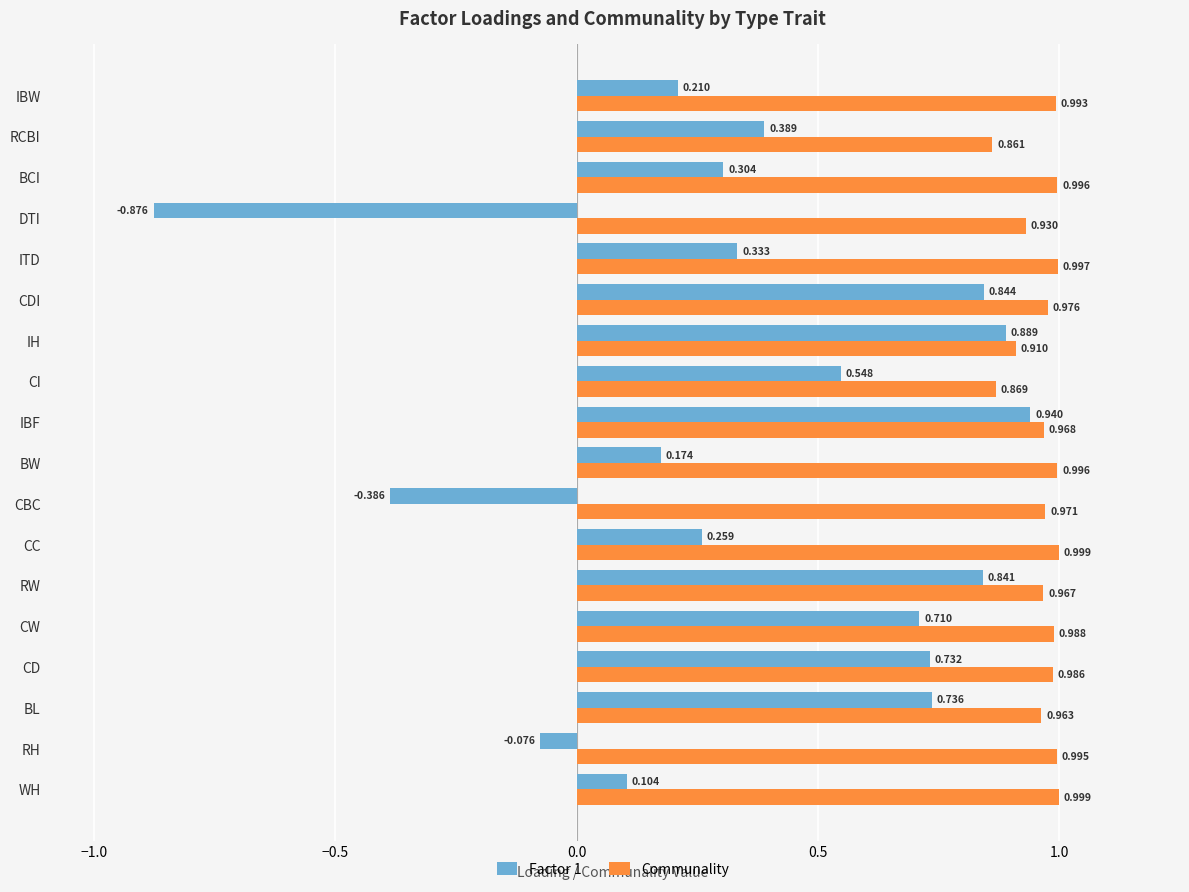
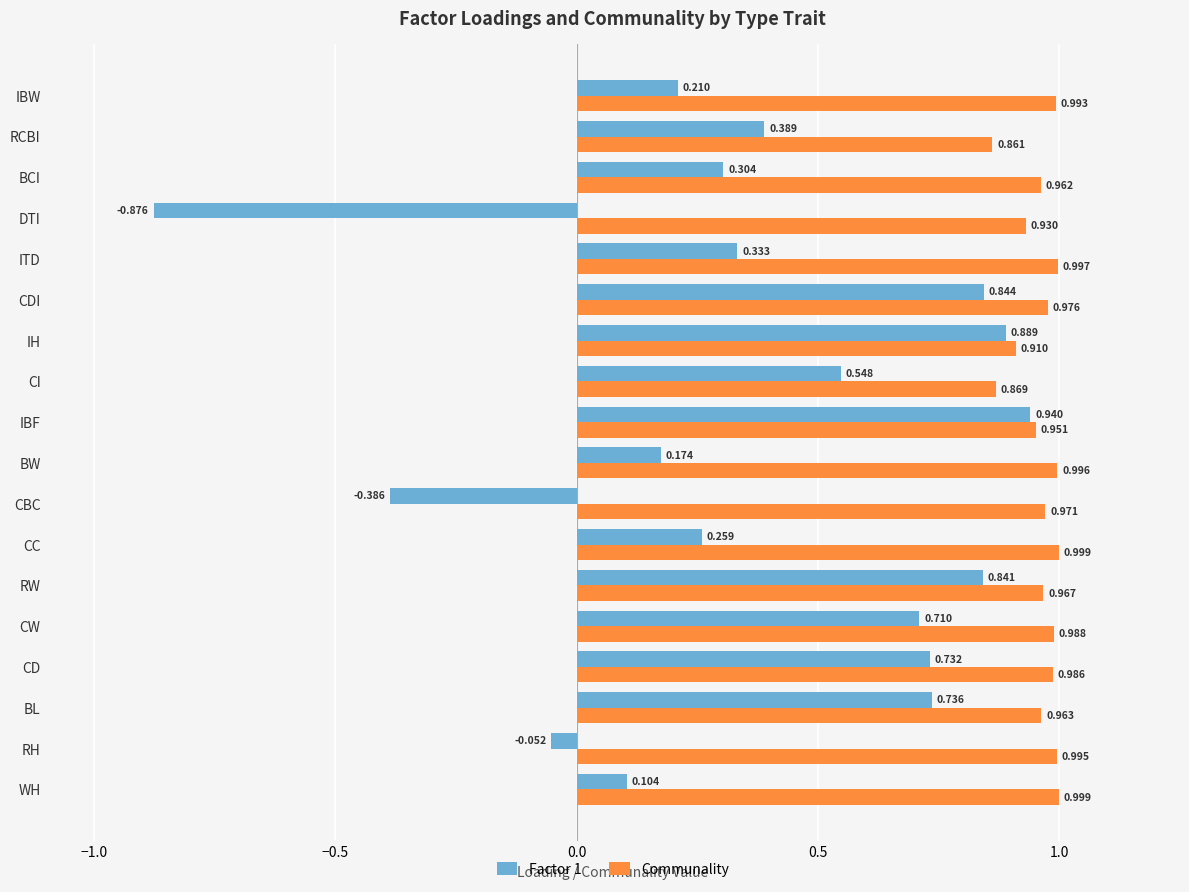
Communality, BCI: 0.996 -> 0.962
Communality, IBF: 0.968 -> 0.951
Factor 1, RH: -0.076 -> -0.052
